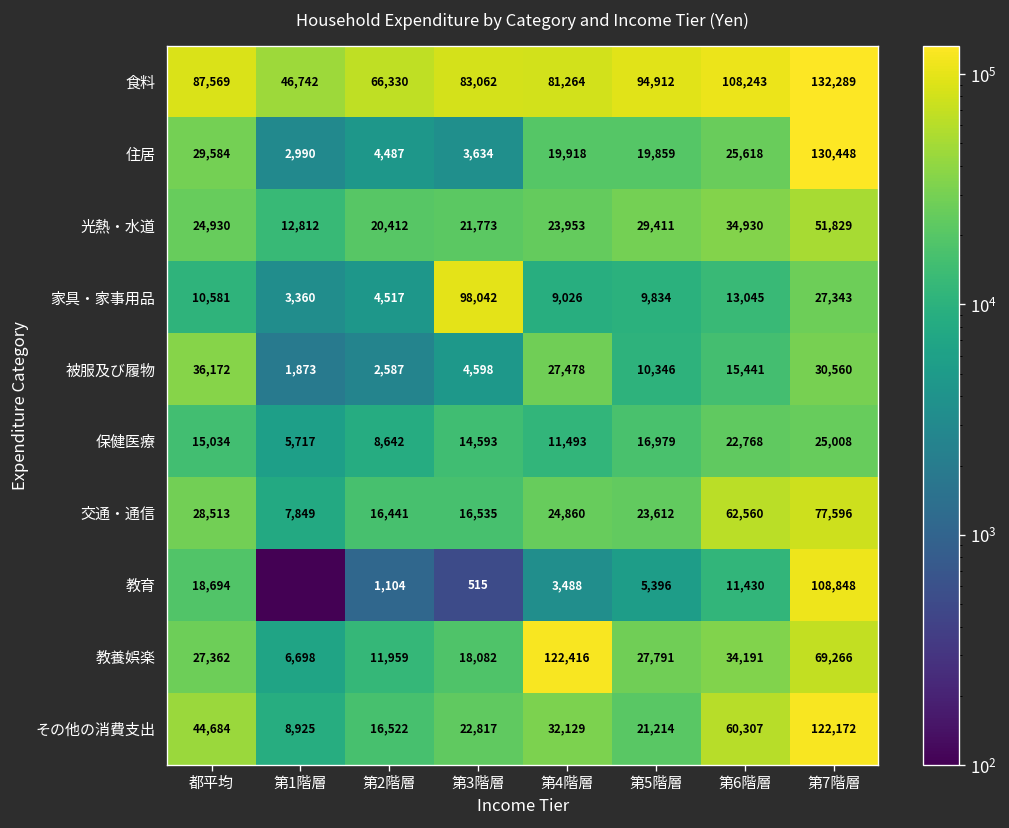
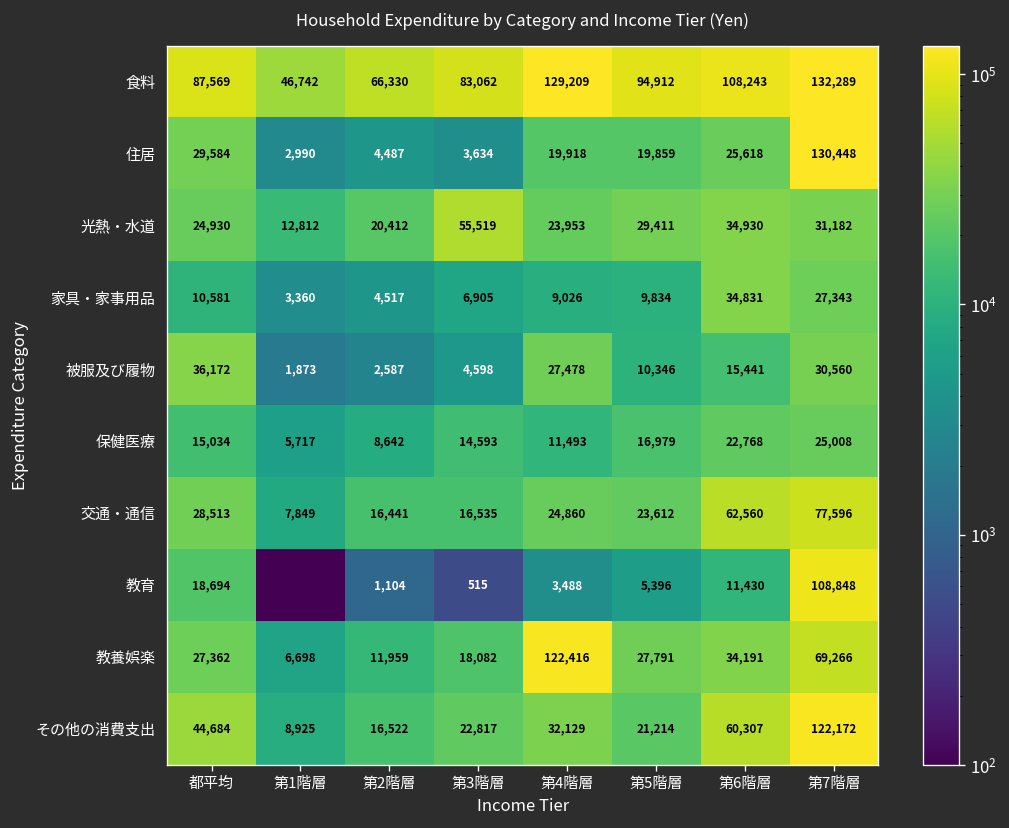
食料, 第4階層: 81,264 -> 129,209
光熱・水道, 第3階層: 21,773 -> 55,519
光熱・水道, 第7階層: 51,829 -> 31,182
家具・家事用品, 第3階層: 98,042 -> 6,905
家具・家事用品, 第6階層: 13,045 -> 34,831
